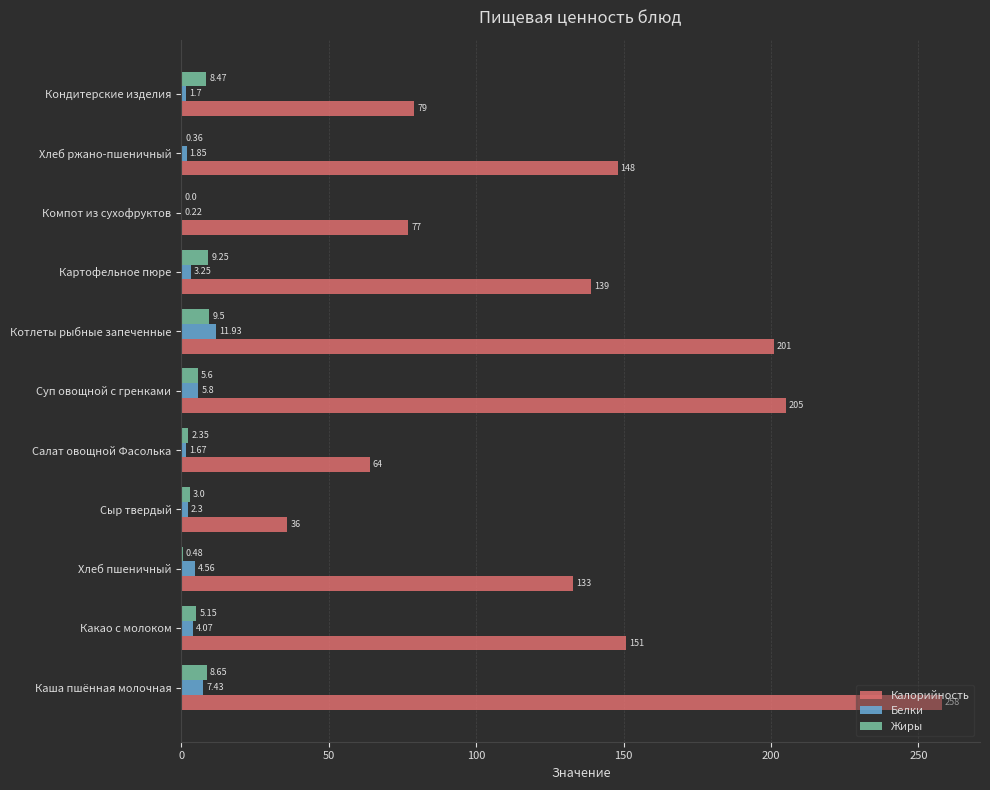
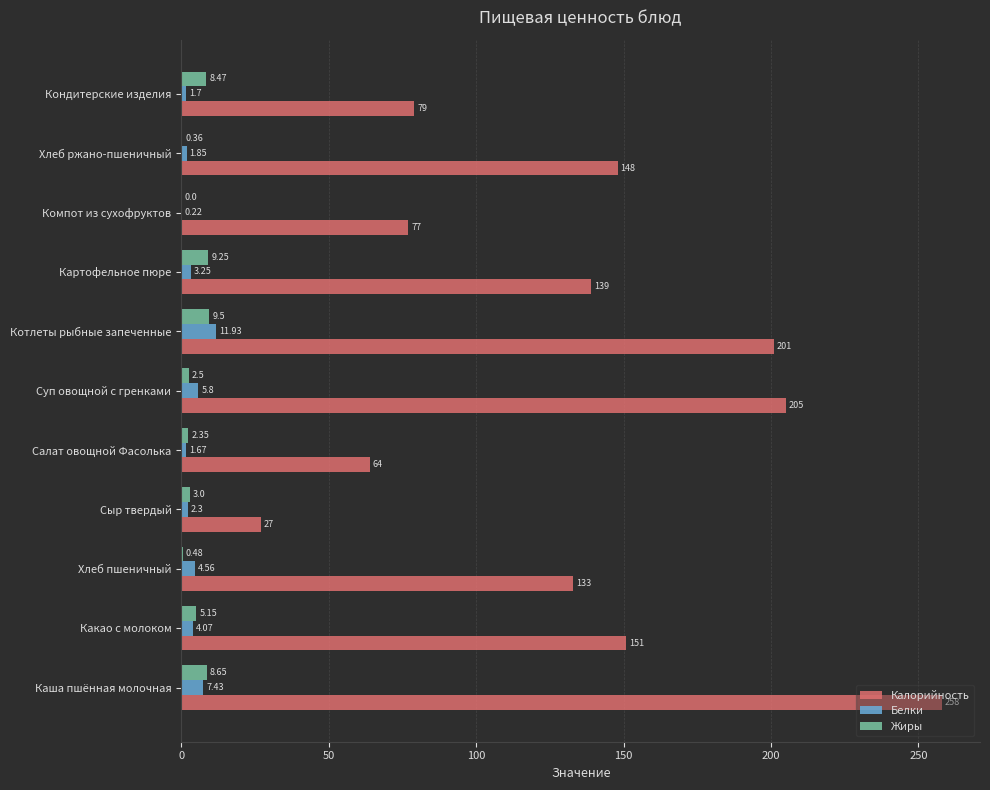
Жиры, Суп овощной с гренками: 5.6 -> 2.5
Калорийность, Сыр твердый: 36 -> 27
